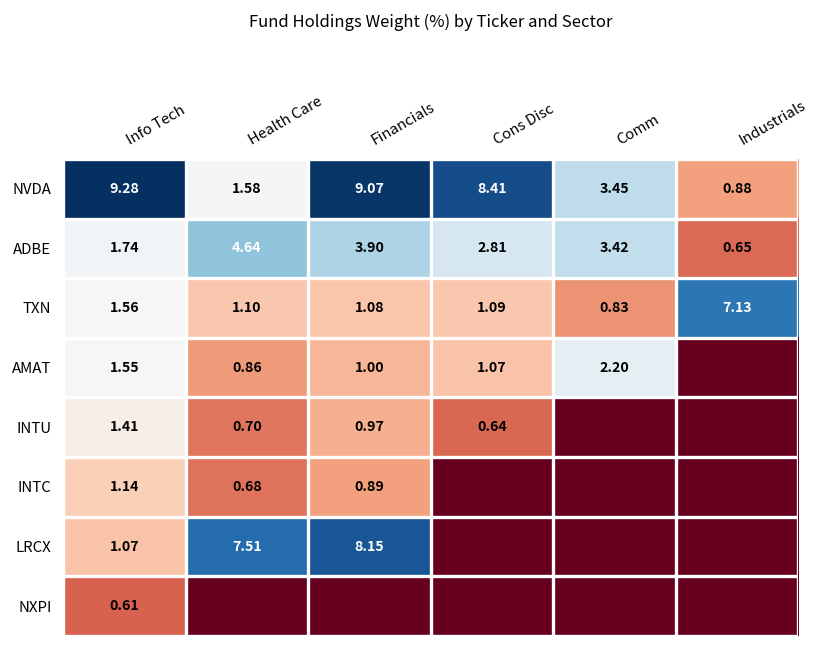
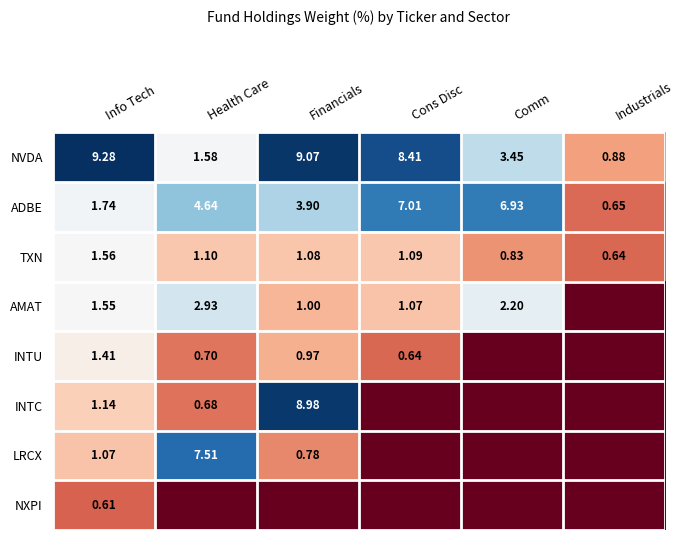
ADBE, Cons Disc: 2.81 -> 7.01
ADBE, Comm: 3.42 -> 6.93
TXN, Industrials: 7.13 -> 0.64
AMAT, Health Care: 0.86 -> 2.93
INTC, Financials: 0.89 -> 8.98
LRCX, Financials: 8.15 -> 0.78
